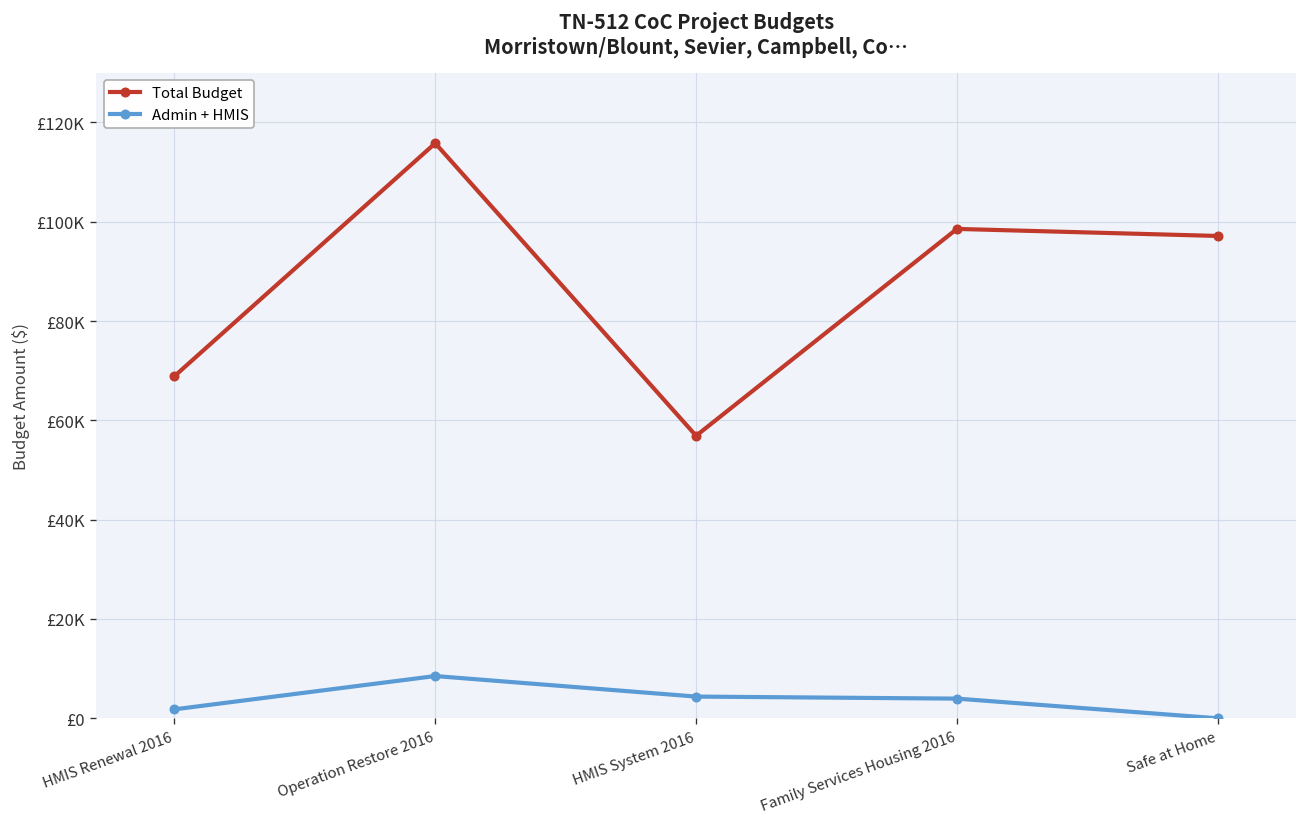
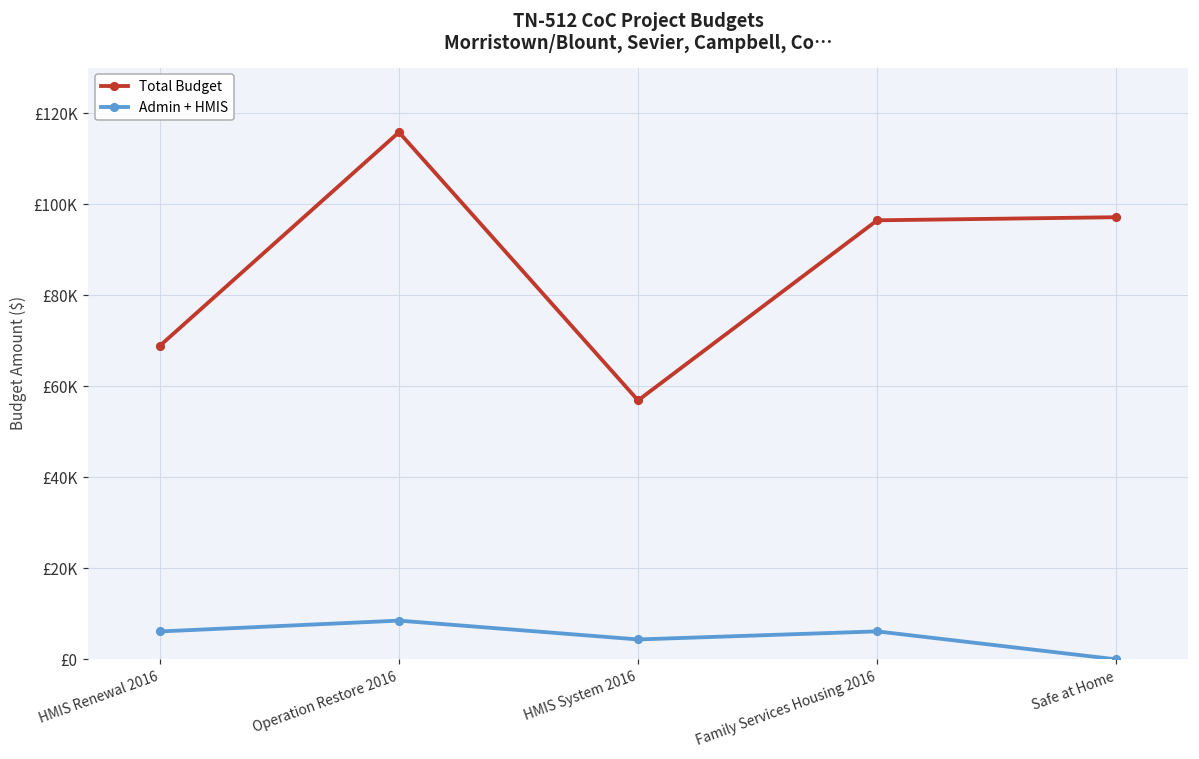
Admin + HMIS, HMIS Renewal 2016: £2000 -> £6000
Total Budget, Family Services Housing 2016: £99000 -> £96000
Admin + HMIS, Family Services Housing 2016: £4000 -> £6000
